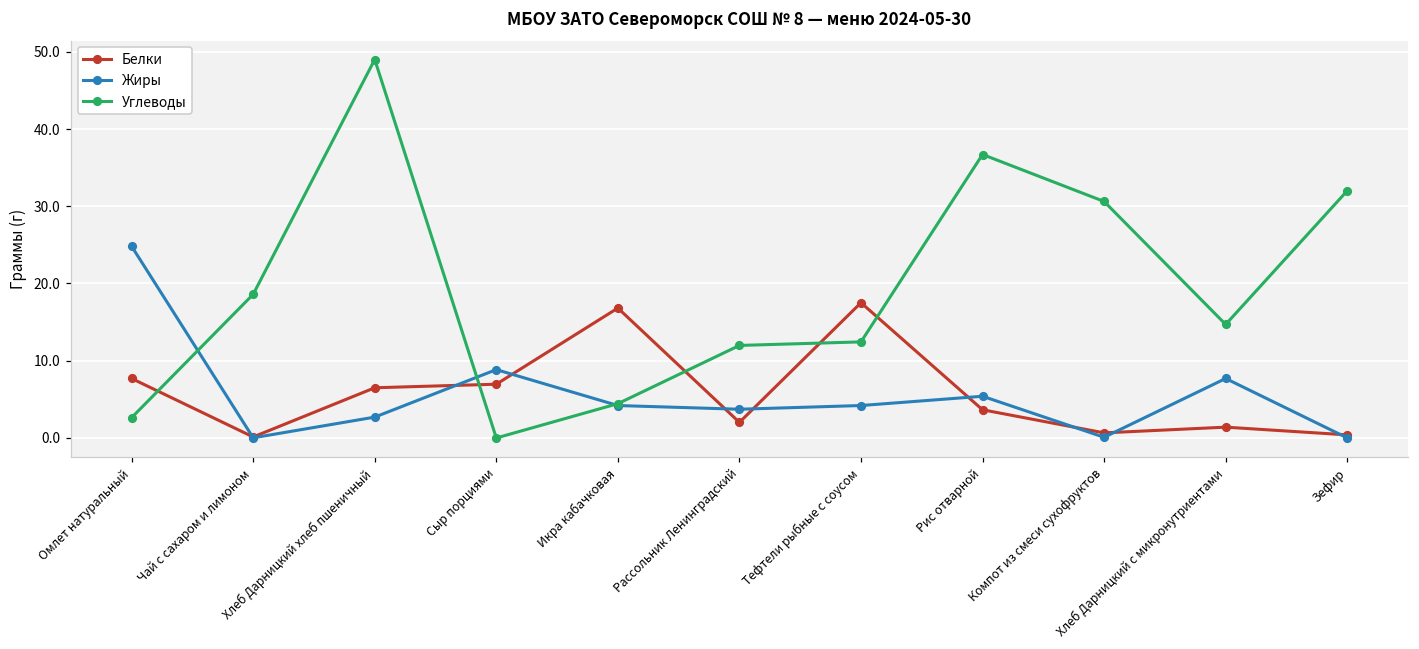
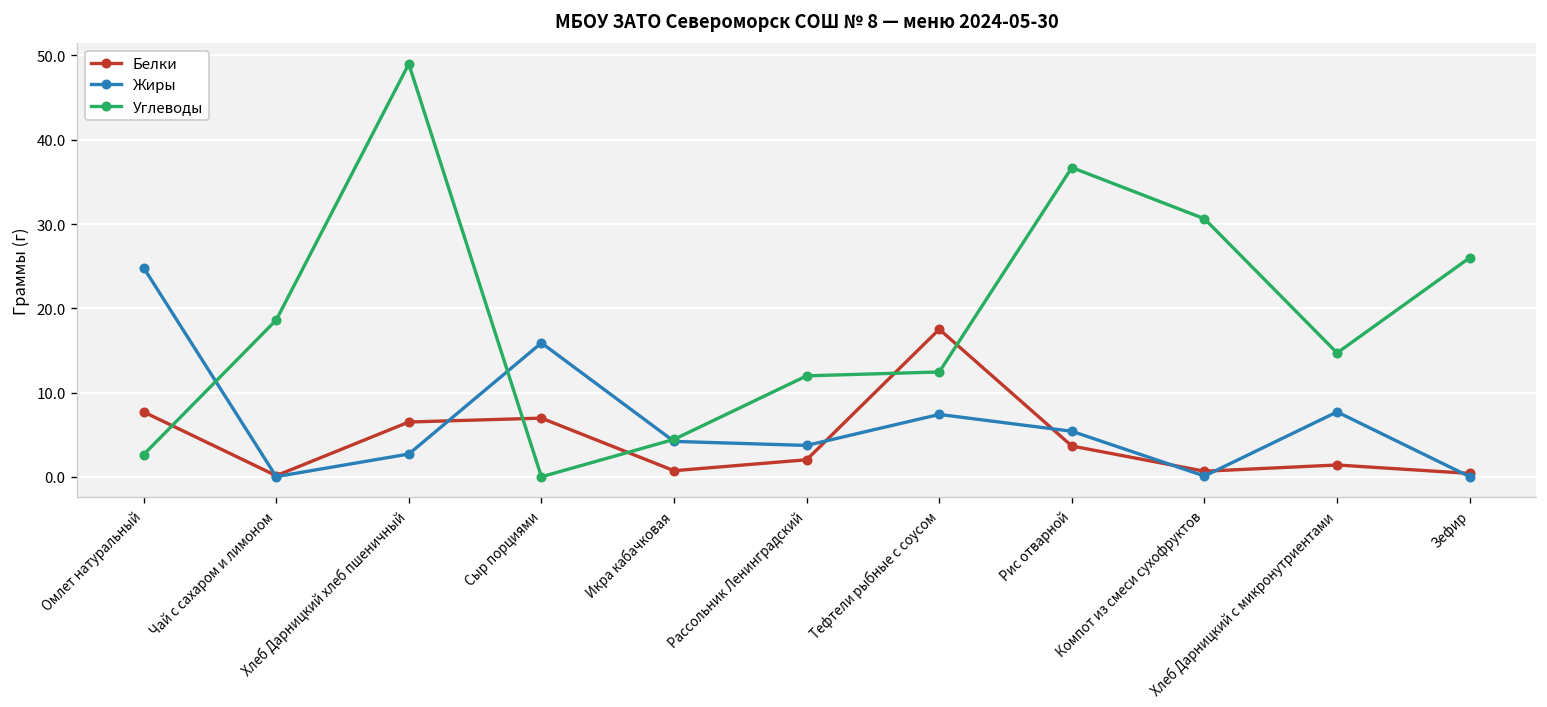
Жиры, Сыр порциями: 9 -> 16
Белки, Икра кабачковая: 17 -> 1
Жиры, Тефтели рыбные с соусом: 4 -> 7
Углеводы, Зефир: 32 -> 26
